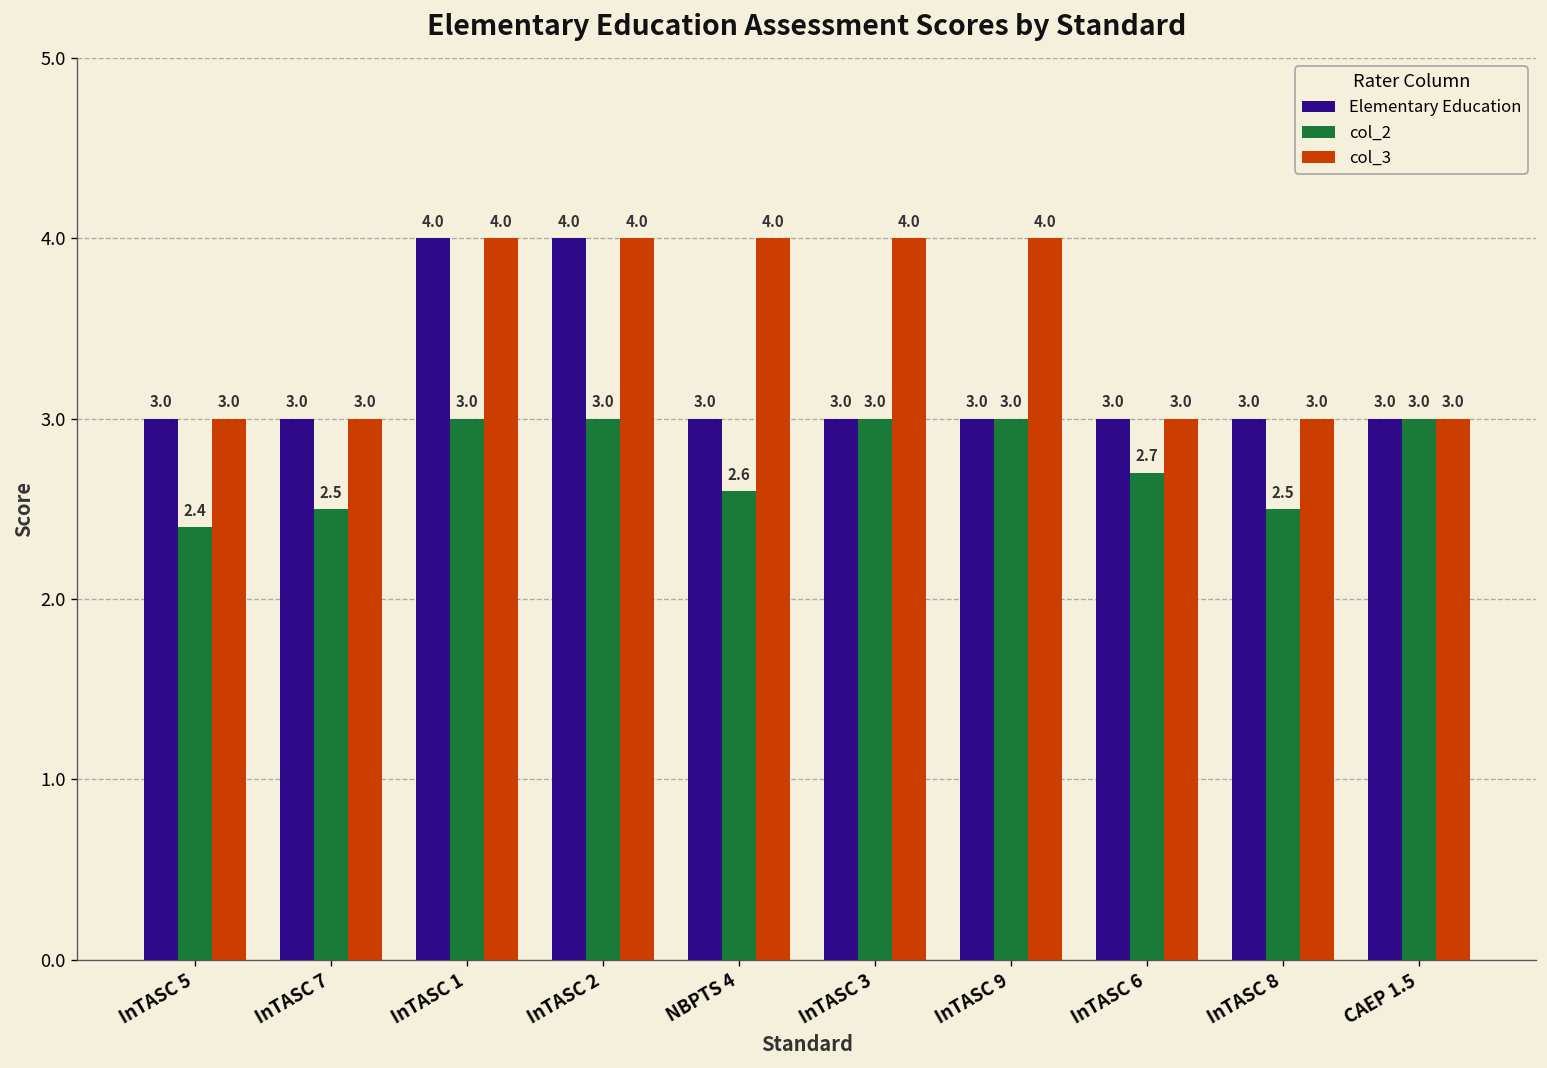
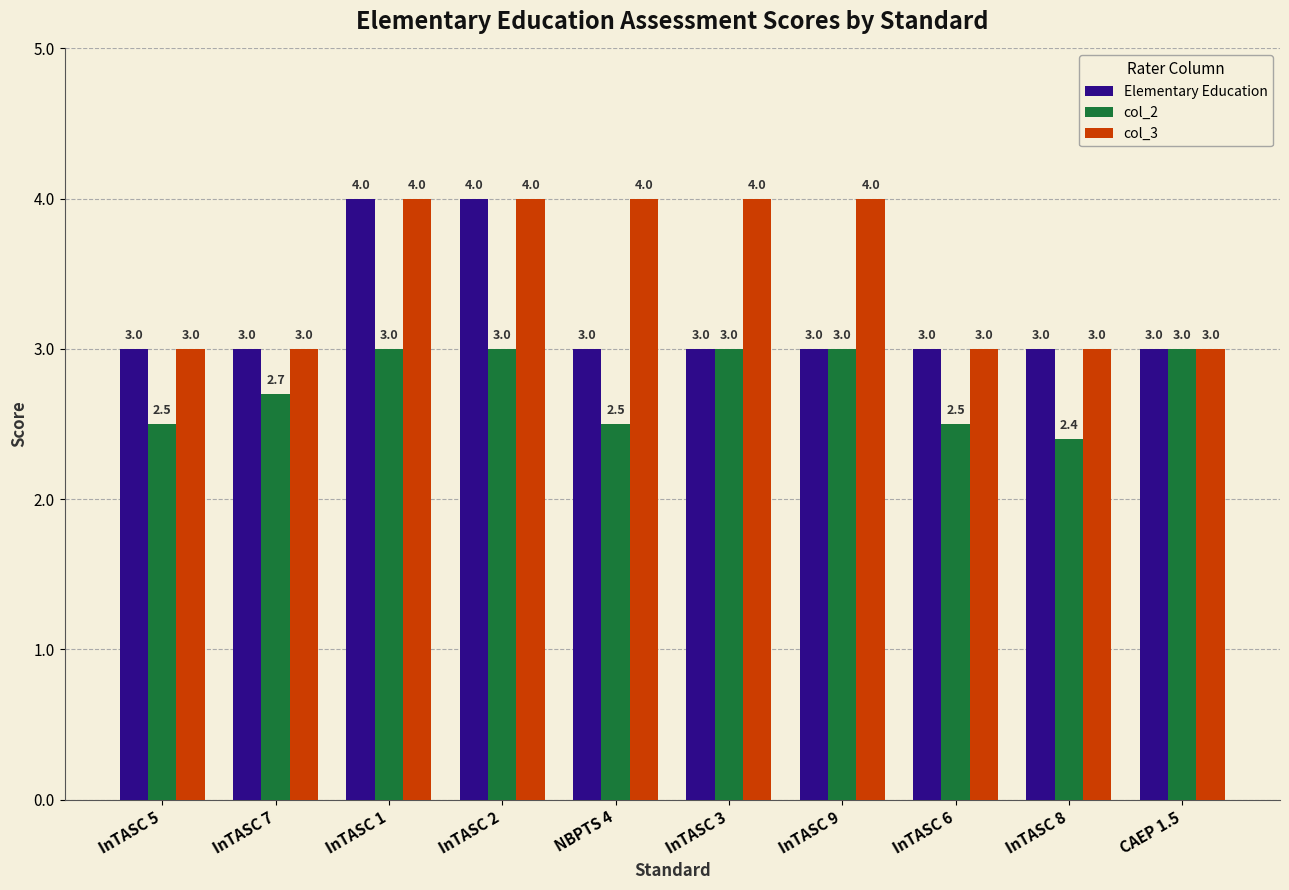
col_2, InTASC 5: 2.4 -> 2.5
col_2, InTASC 7: 2.5 -> 2.7
col_2, NBPTS 4: 2.6 -> 2.5
col_2, InTASC 6: 2.7 -> 2.5
col_2, InTASC 8: 2.5 -> 2.4
